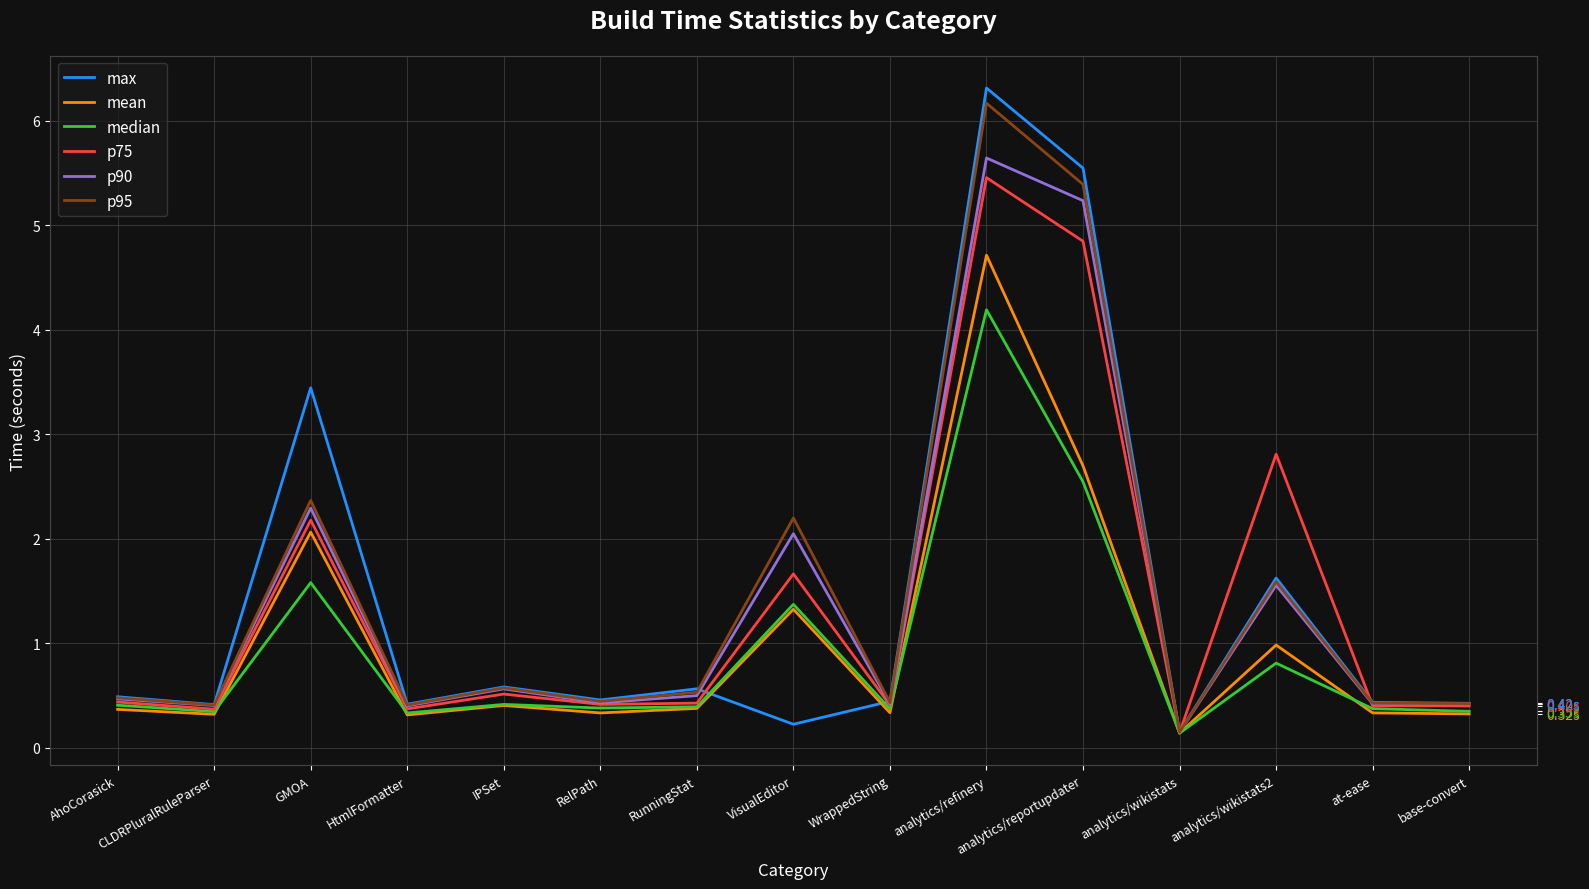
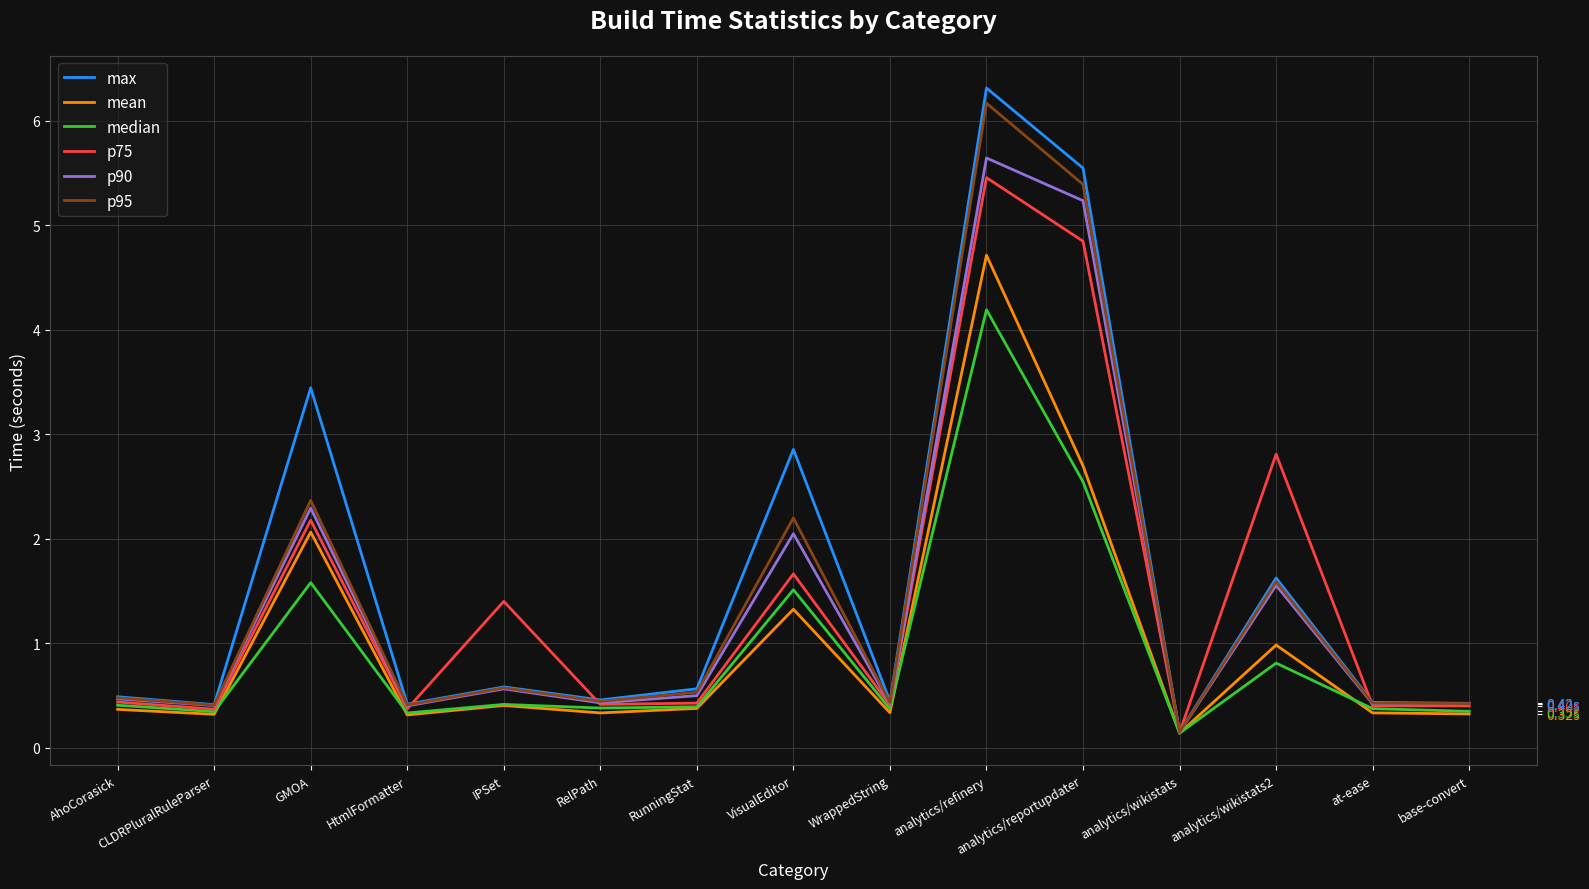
p75, IPSet: 0.51 -> 1.40
max, VisualEditor: 0.22 -> 2.85
median, VisualEditor: 1.37 -> 1.51
